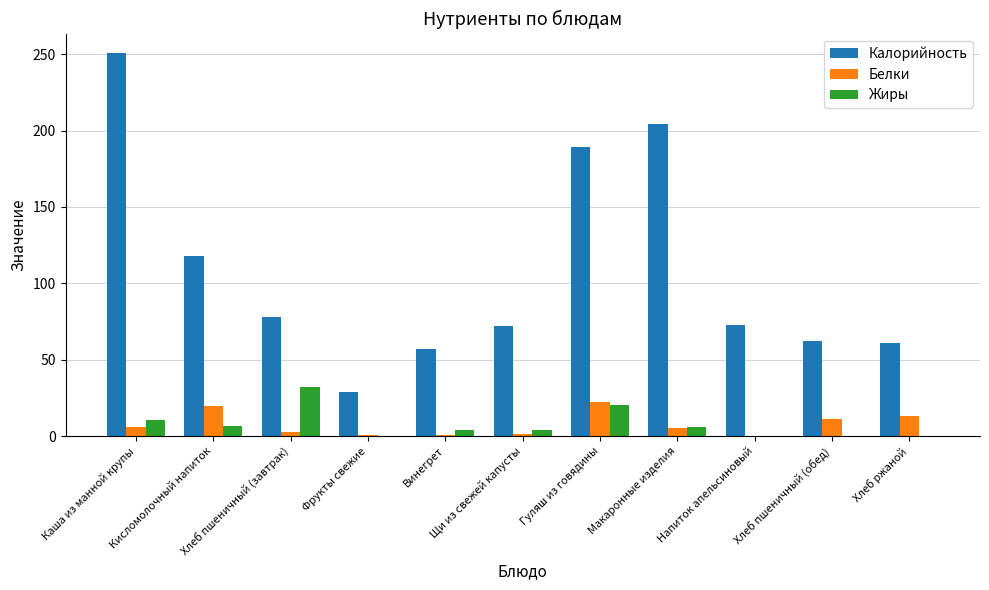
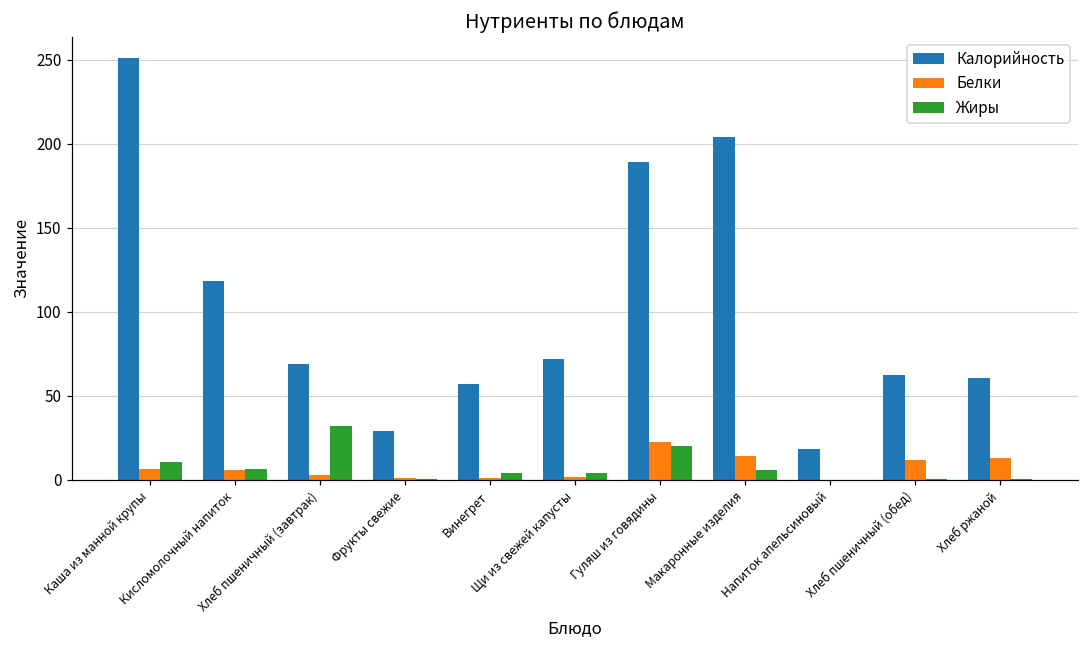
Белки, Кисломолочный напиток: 20 -> 6
Калорийность, Хлеб пшеничный (завтрак): 78 -> 69
Белки, Макаронные изделия: 5 -> 14
Калорийность, Напиток апельсиновый: 73 -> 18
